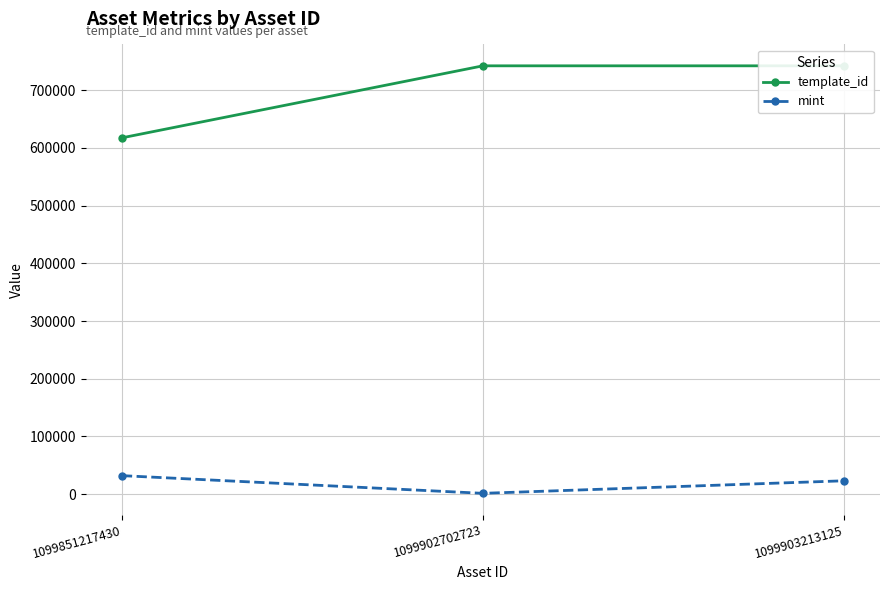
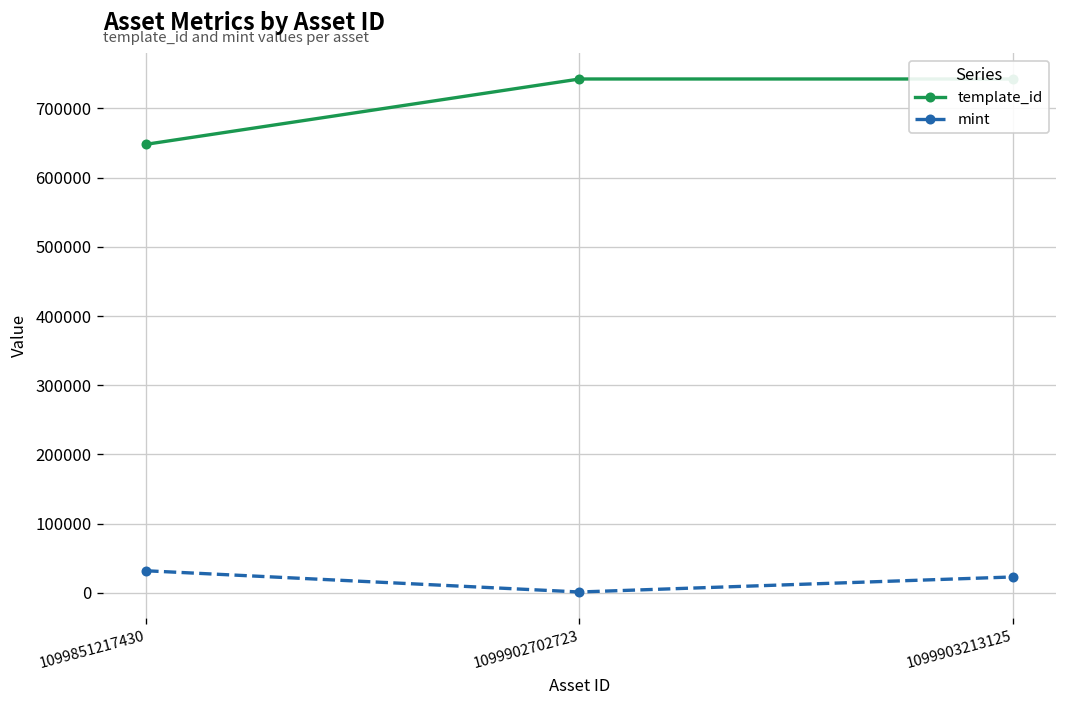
template_id, 1099851217430: 620000 -> 650000
